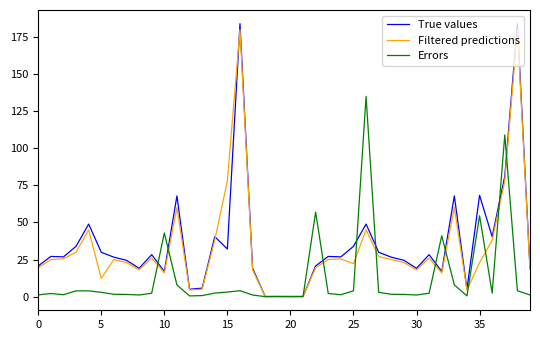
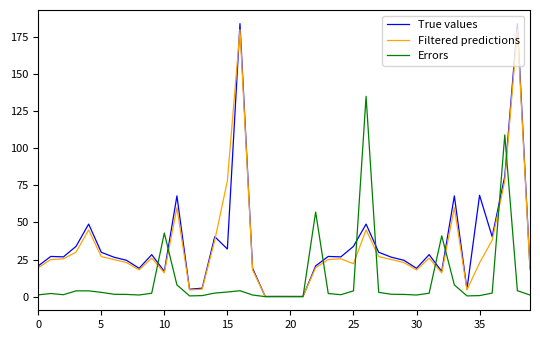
Filtered predictions, 5: 12 -> 27
Errors, 35: 55 -> 1
